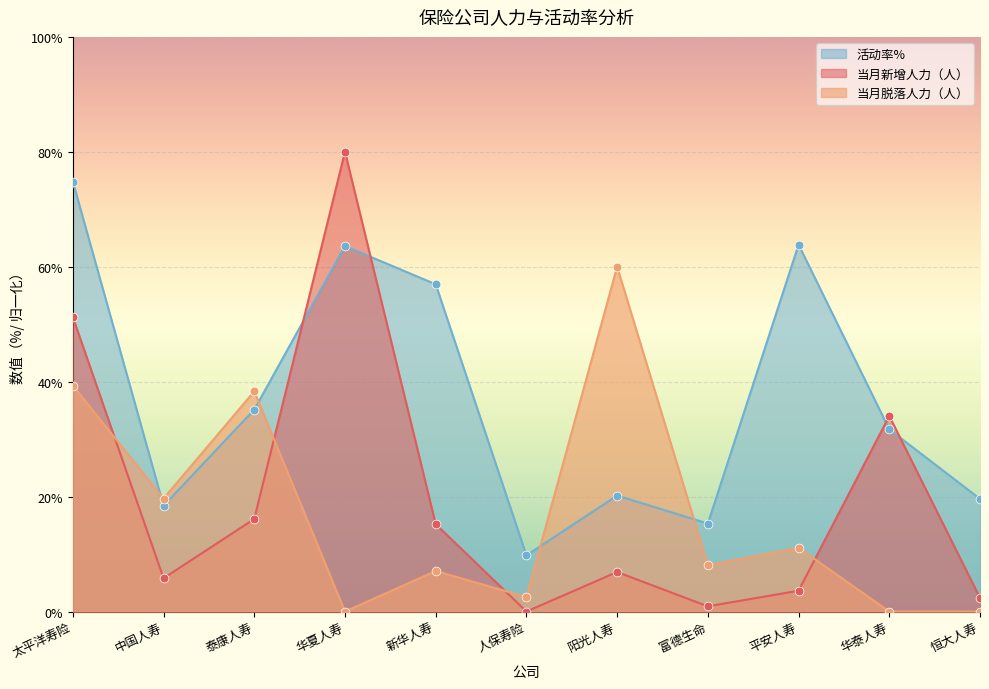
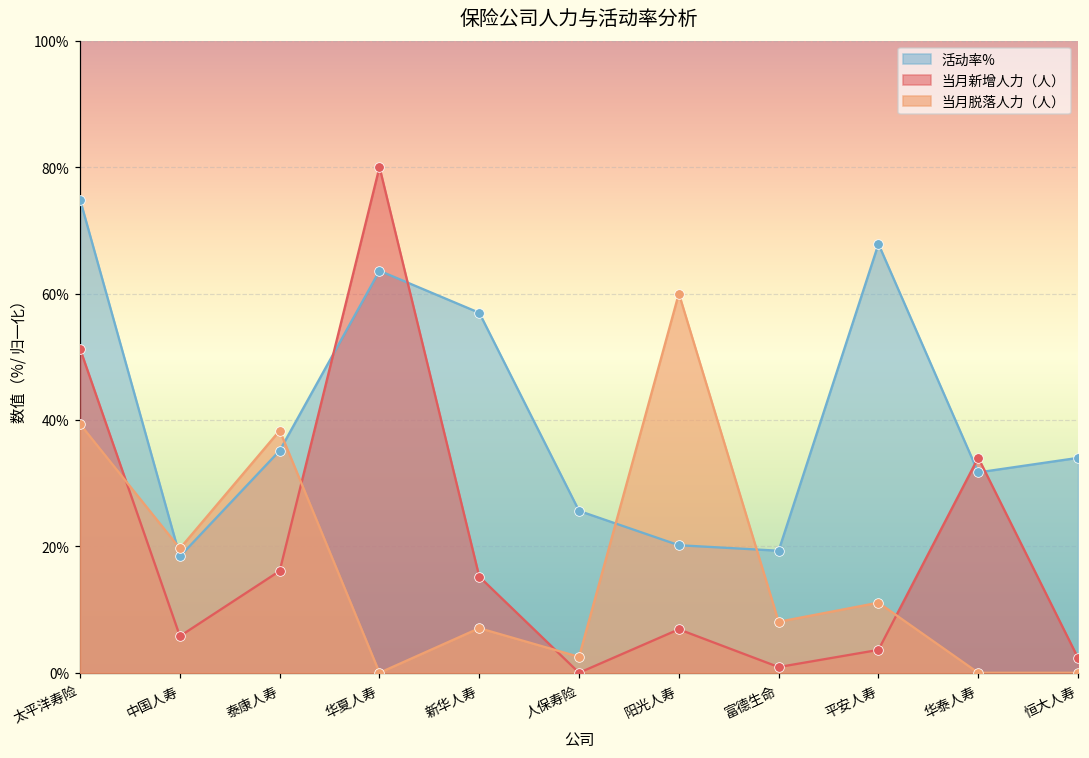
活动率%, 人保寿险: 10% -> 26%
活动率%, 富德生命: 15% -> 19%
活动率%, 平安人寿: 64% -> 68%
活动率%, 恒大人寿: 20% -> 34%
